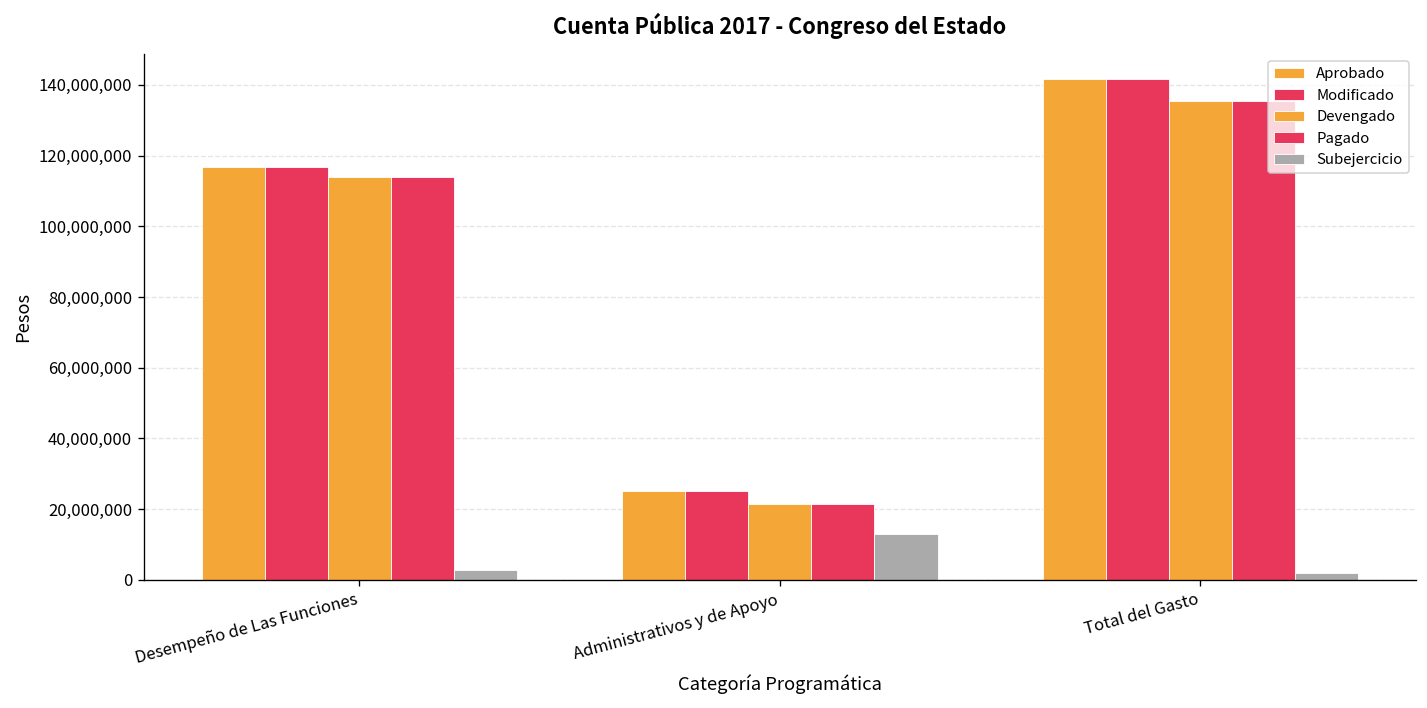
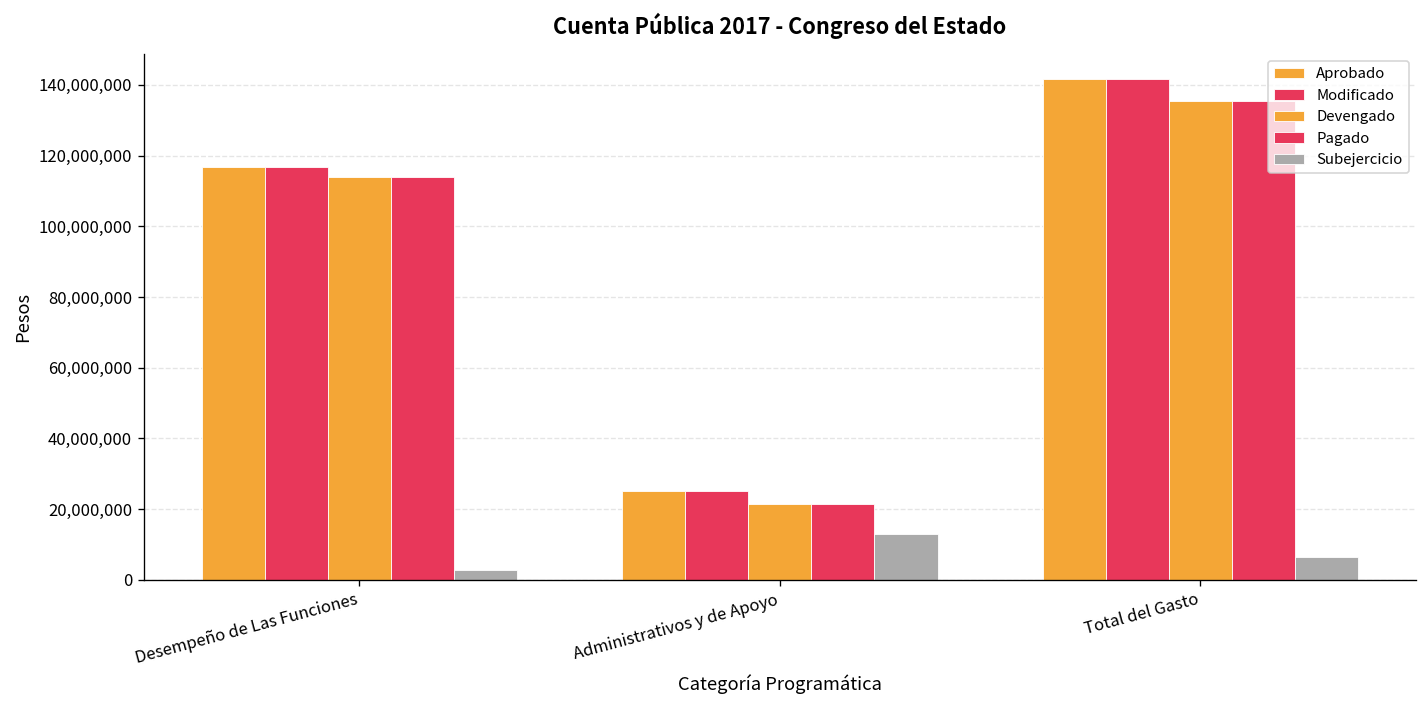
Subejercicio, Total del Gasto: 2,000,000 -> 6,000,000
